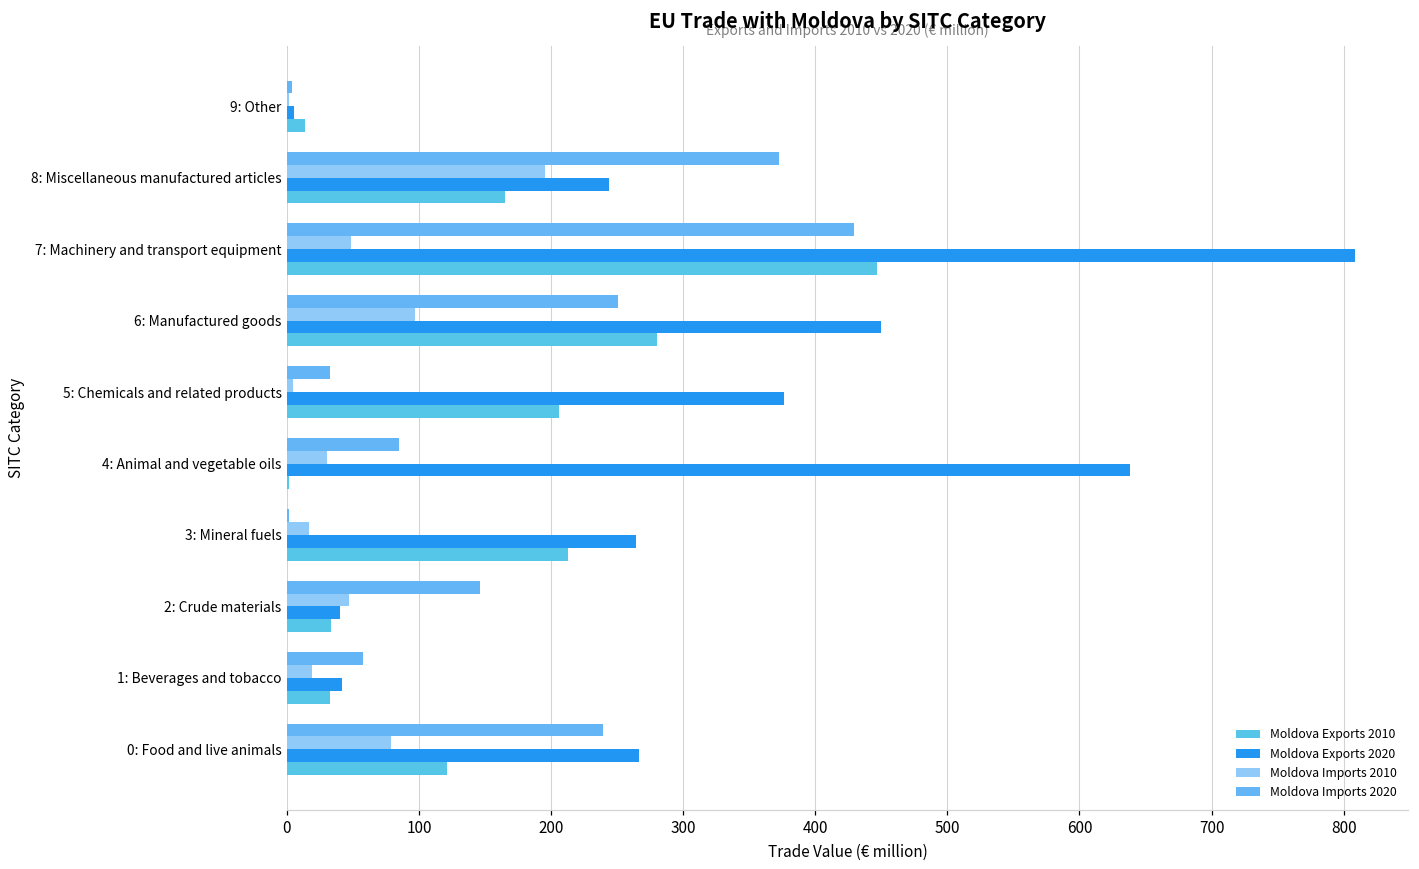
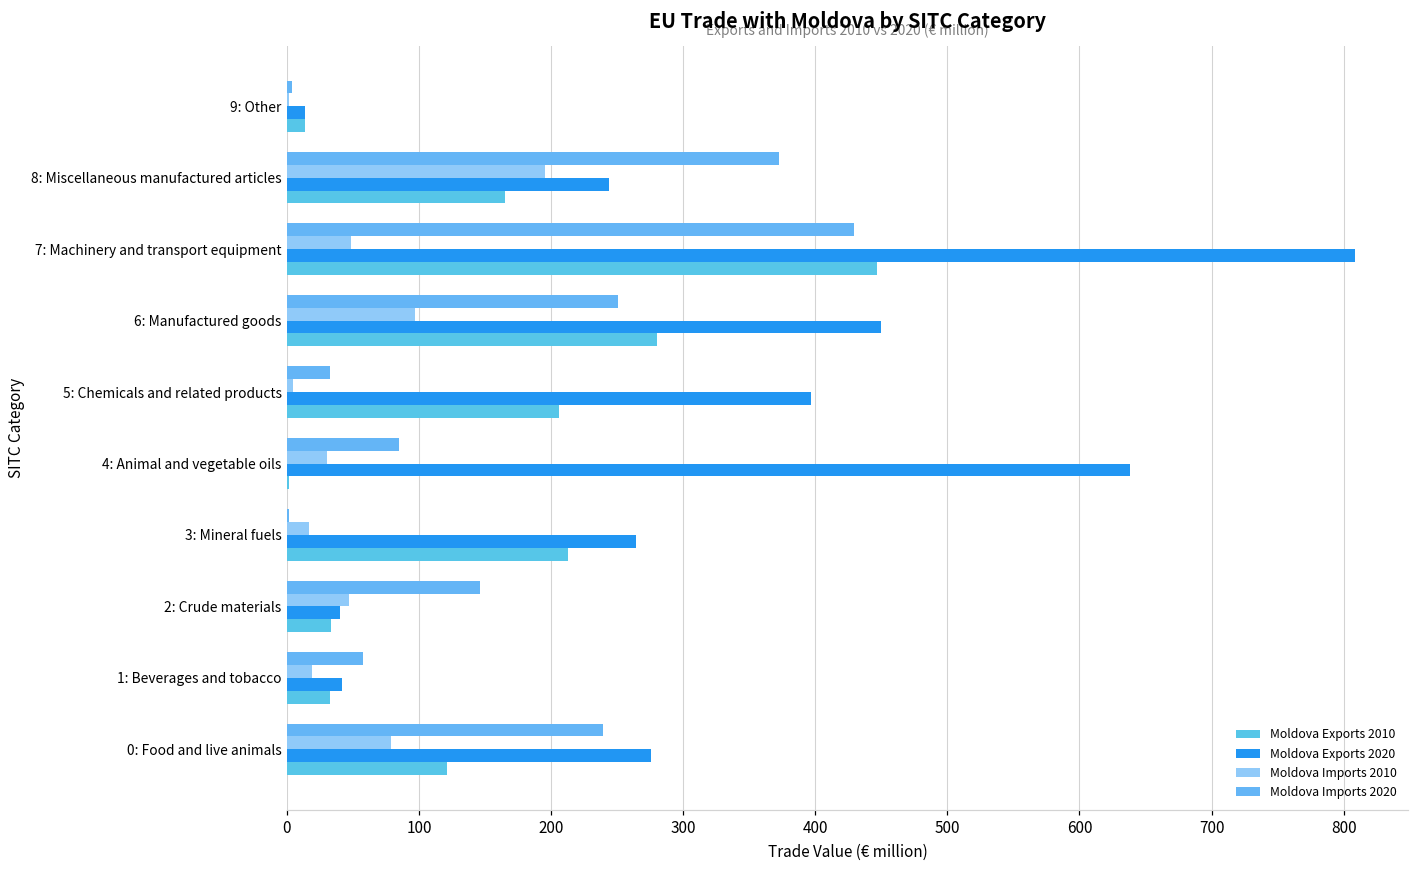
Moldova Exports 2020, 9: Other: 5 -> 13
Moldova Exports 2020, 5: Chemicals and related products: 377 -> 397
Moldova Exports 2020, 0: Food and live animals: 267 -> 276
